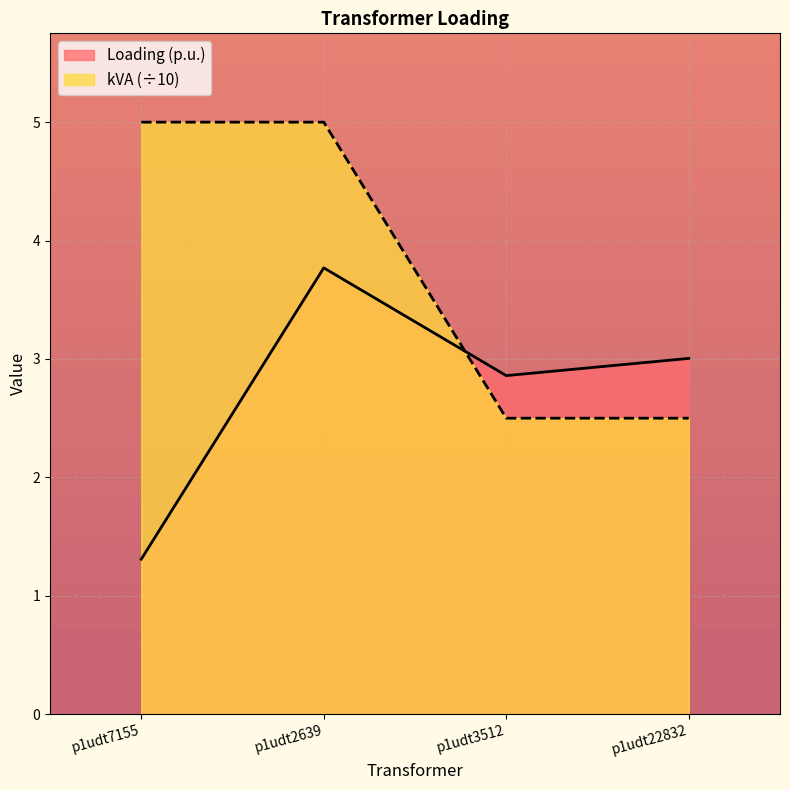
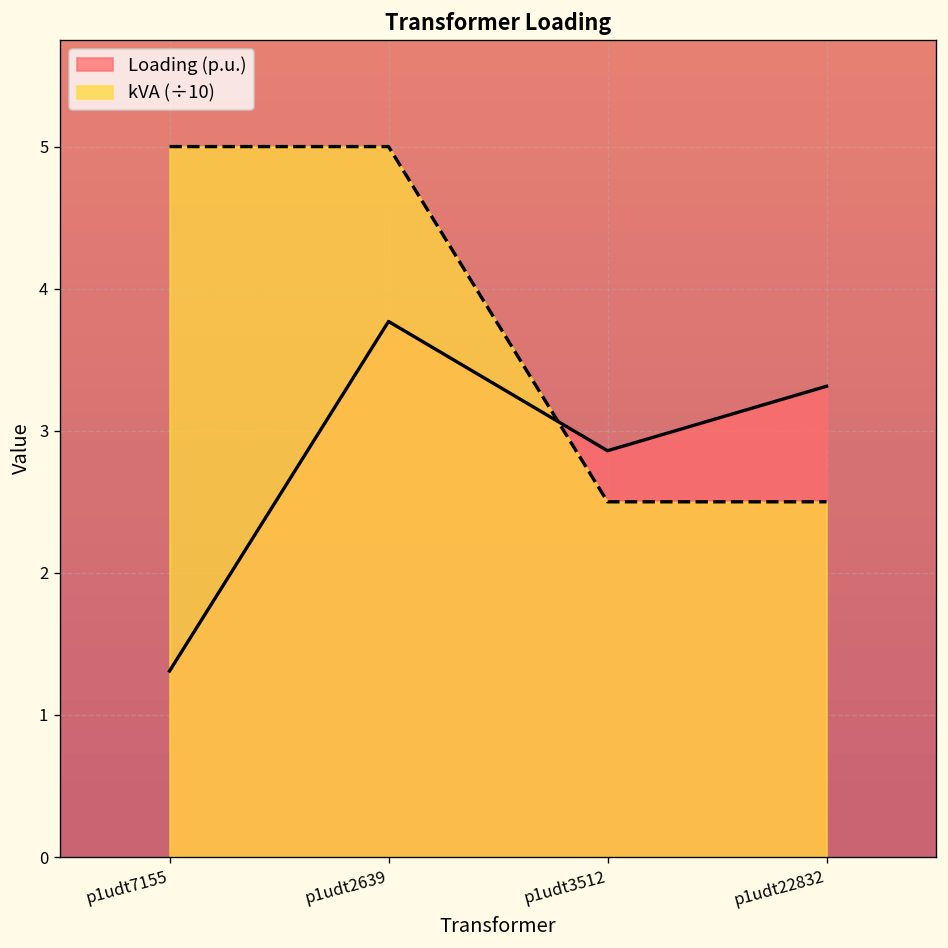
Loading (p.u.), p1udt22832: 3.00 -> 3.31
